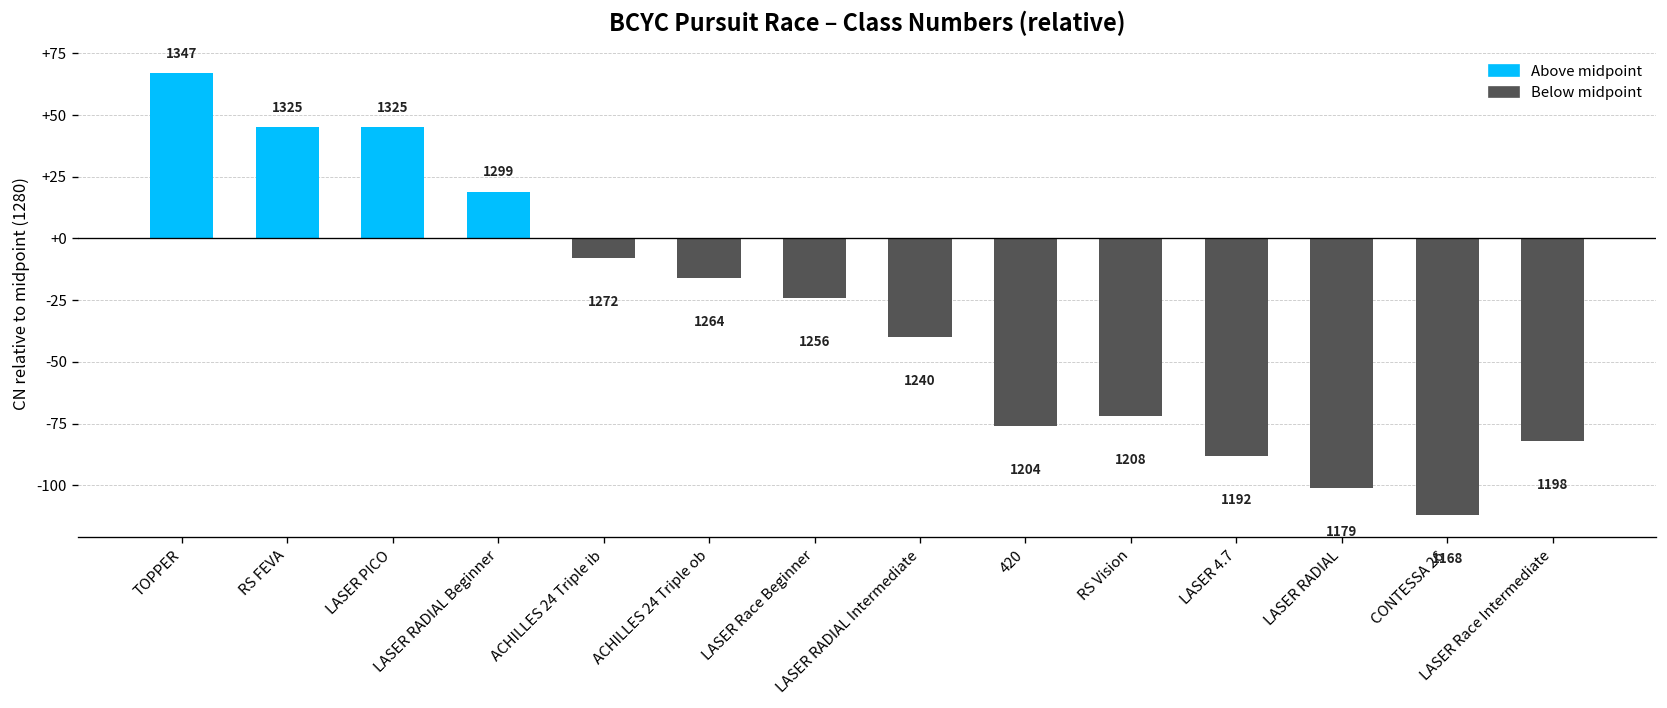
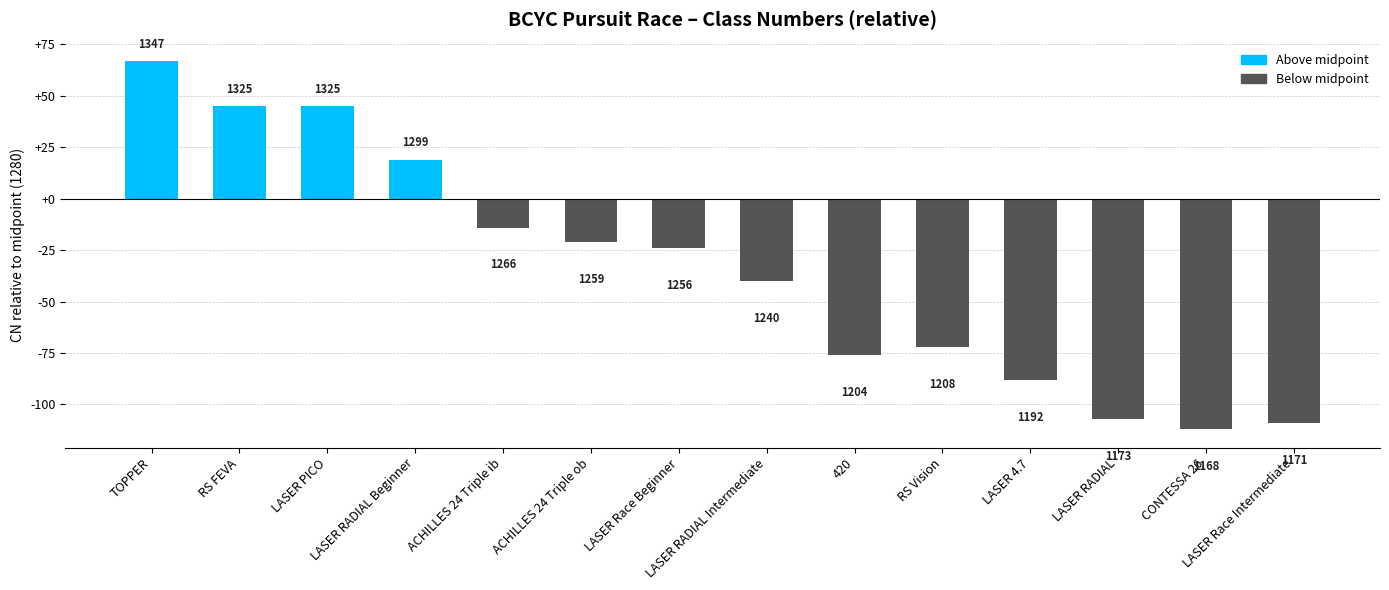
ACHILLES 24 Triple ib: 1272 -> 1266
ACHILLES 24 Triple ob: 1264 -> 1259
LASER RADIAL: 1179 -> 1173
LASER Race Intermediate: 1198 -> 1171
